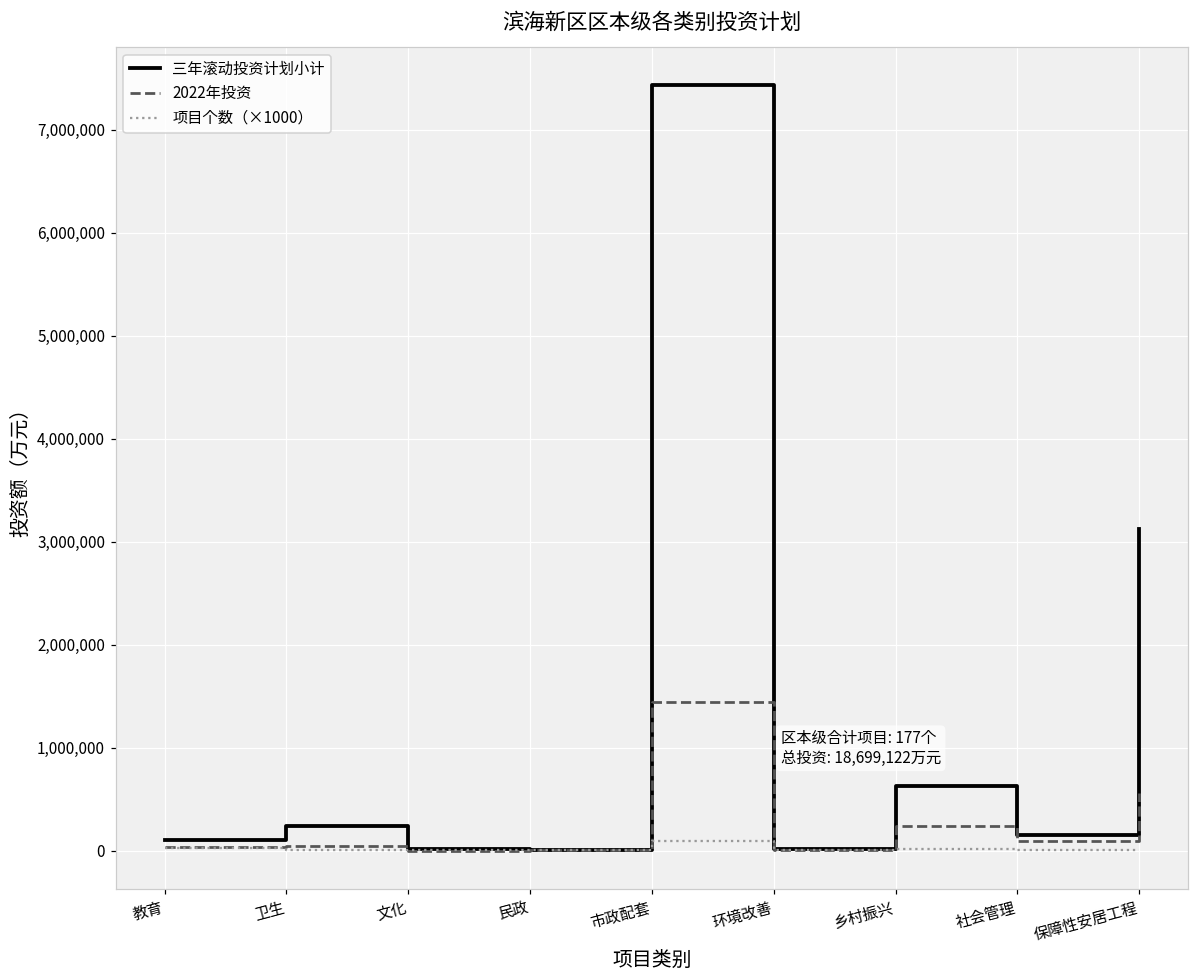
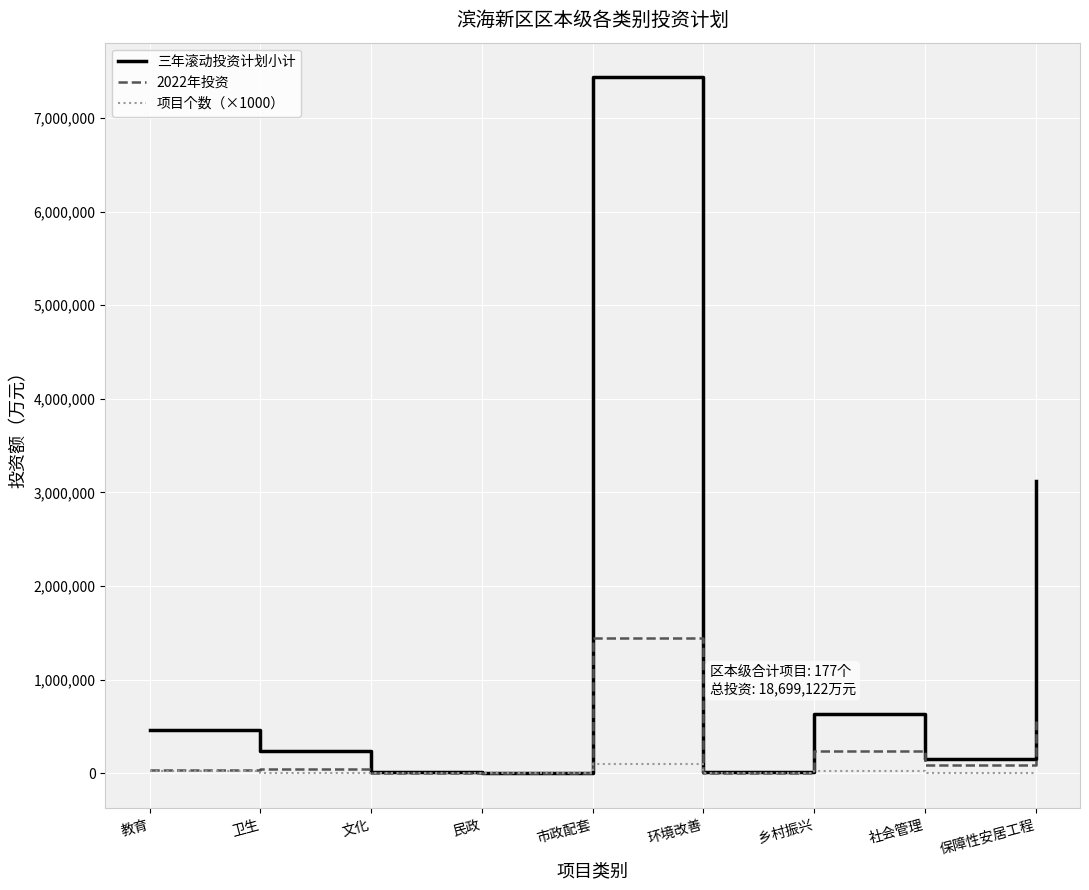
三年滚动投资计划小计, 教育: 100,000 -> 500,000
